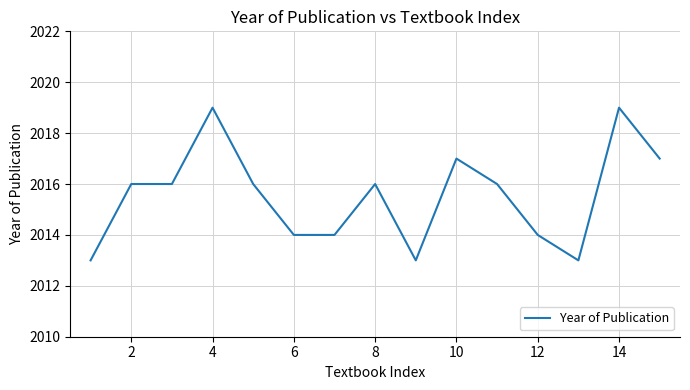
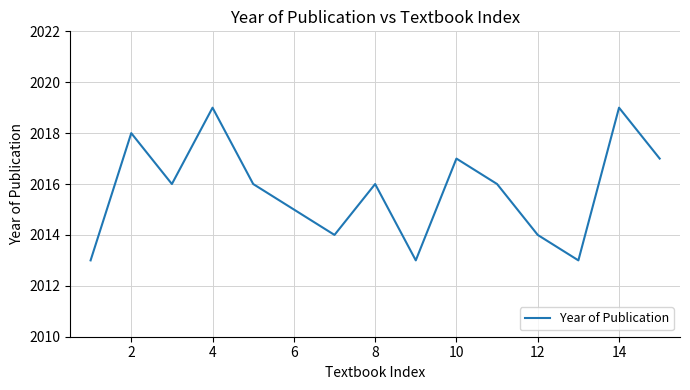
2: 2016 -> 2018
6: 2014 -> 2015
